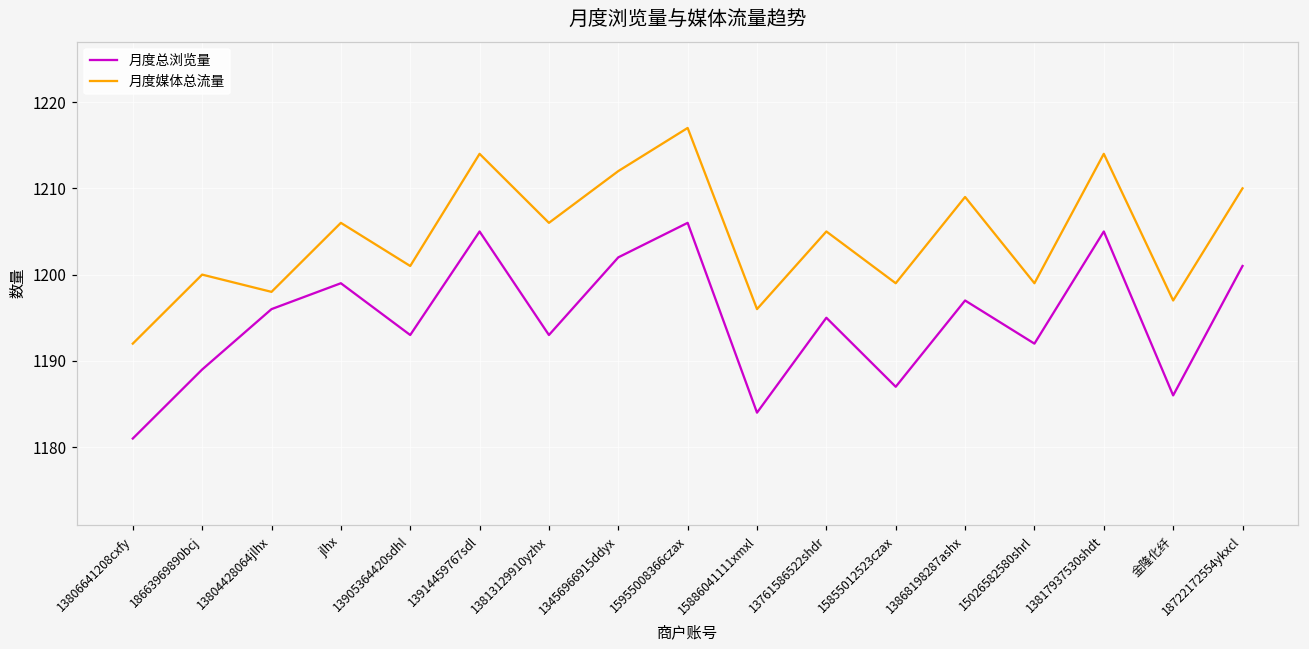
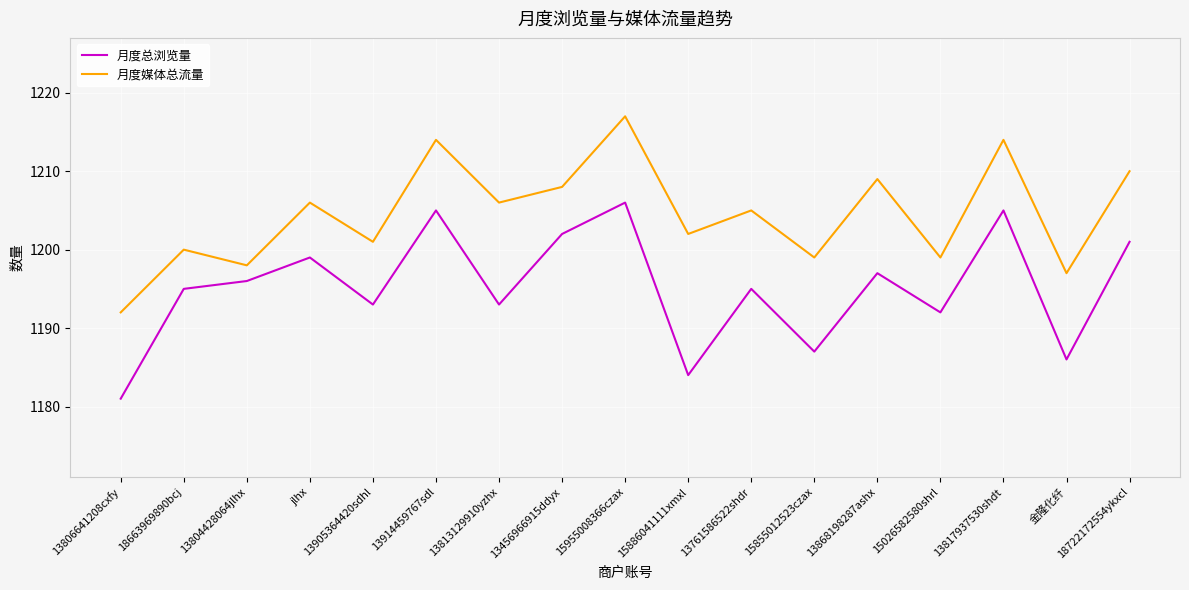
月度总浏览量, 18663969890bcj: 1189 -> 1195
月度媒体总流量, 13456966915ddyx: 1212 -> 1208
月度媒体总流量, 15886041111xmxl: 1196 -> 1202
